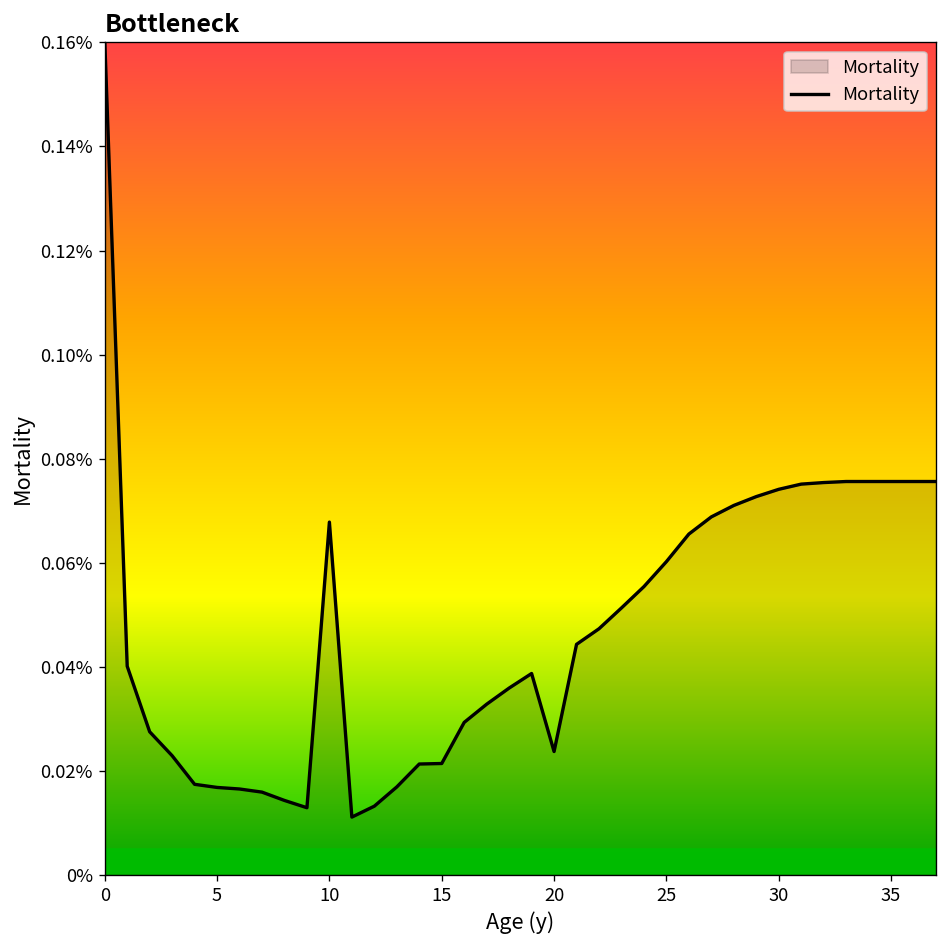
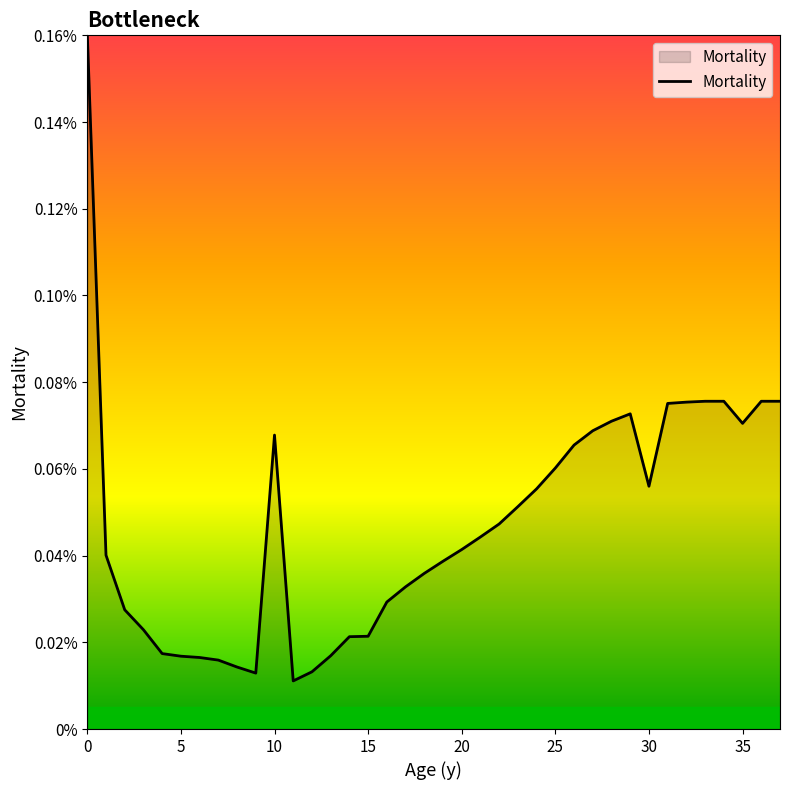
20: 0.024% -> 0.041%
30: 0.074% -> 0.056%
35: 0.076% -> 0.071%
